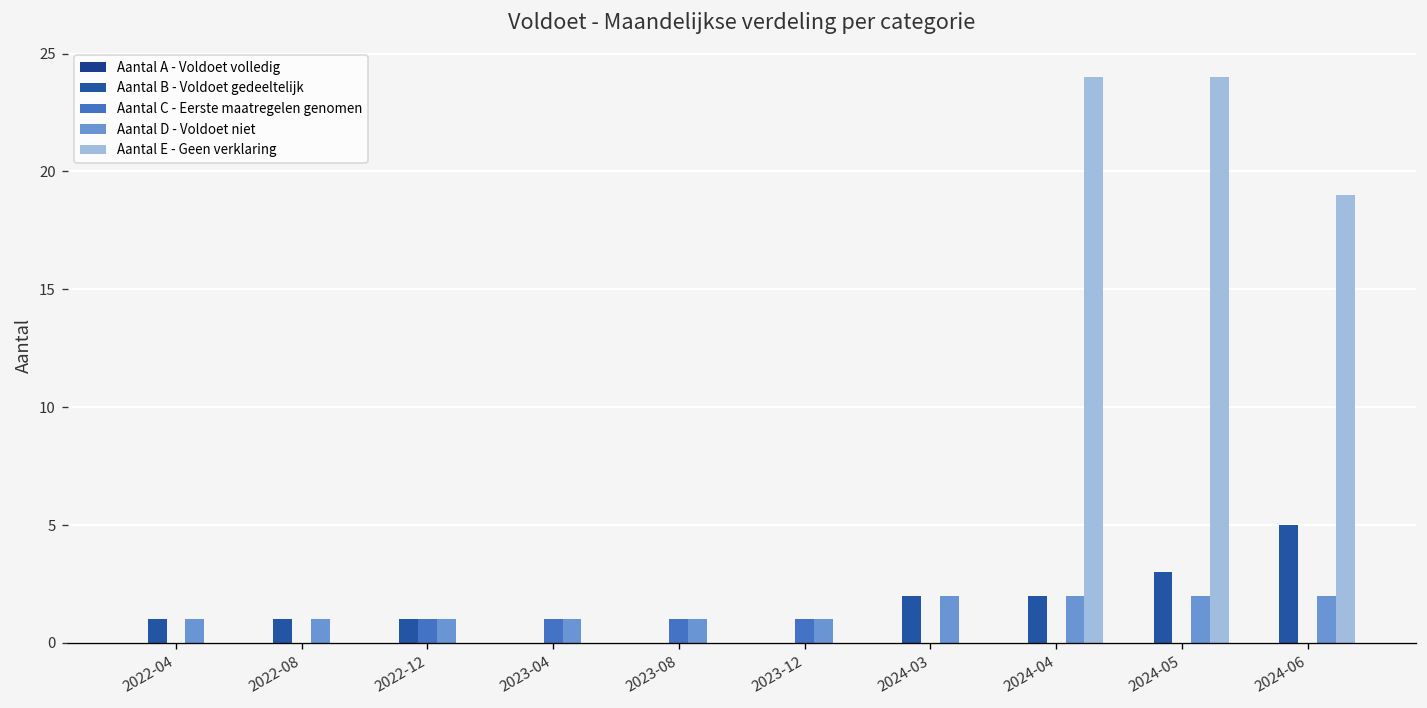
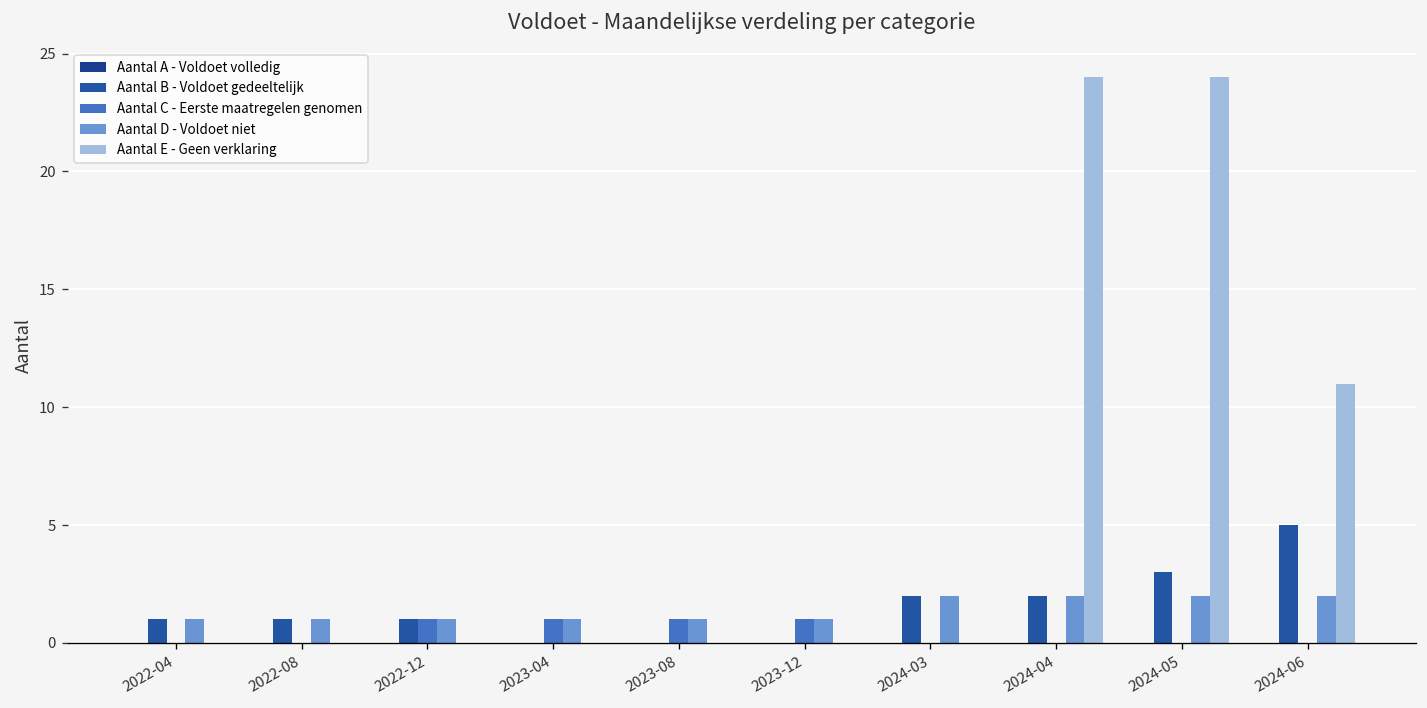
Aantal E - Geen verklaring, 2024-06: 19 -> 11
